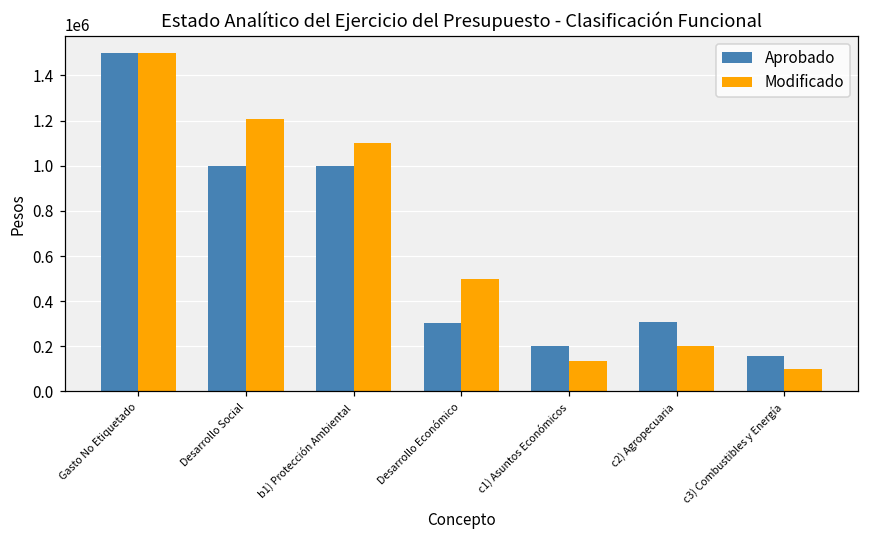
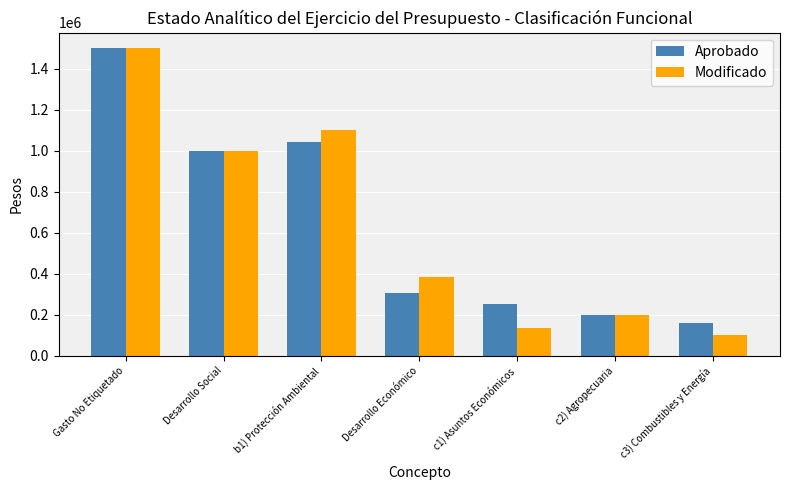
Modificado, Desarrollo Social: 1210000 -> 1000000
Aprobado, b1) Protección Ambiental: 1000000 -> 1040000
Modificado, Desarrollo Económico: 500000 -> 380000
Aprobado, c1) Asuntos Económicos: 200000 -> 250000
Aprobado, c2) Agropecuaria: 310000 -> 200000
